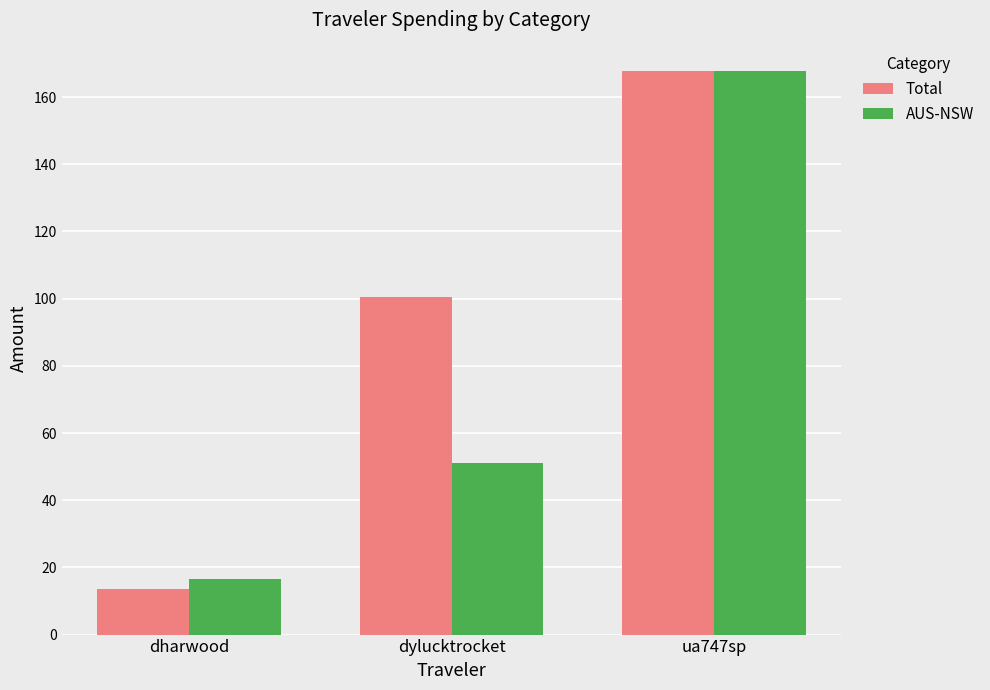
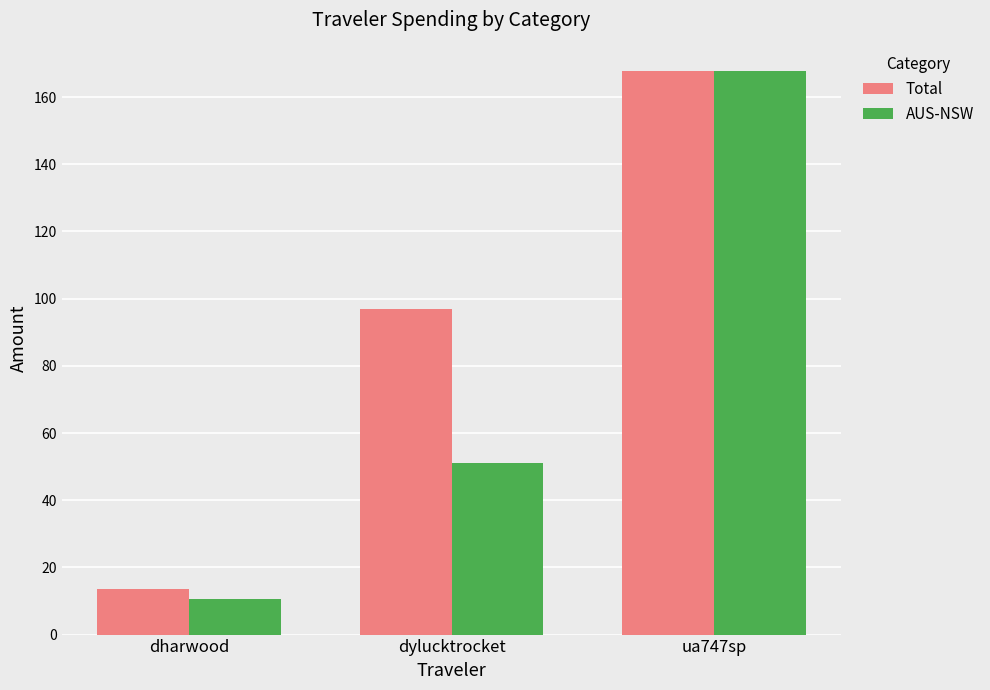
AUS-NSW, dharwood: 17 -> 11
Total, dylucktrocket: 101 -> 97
